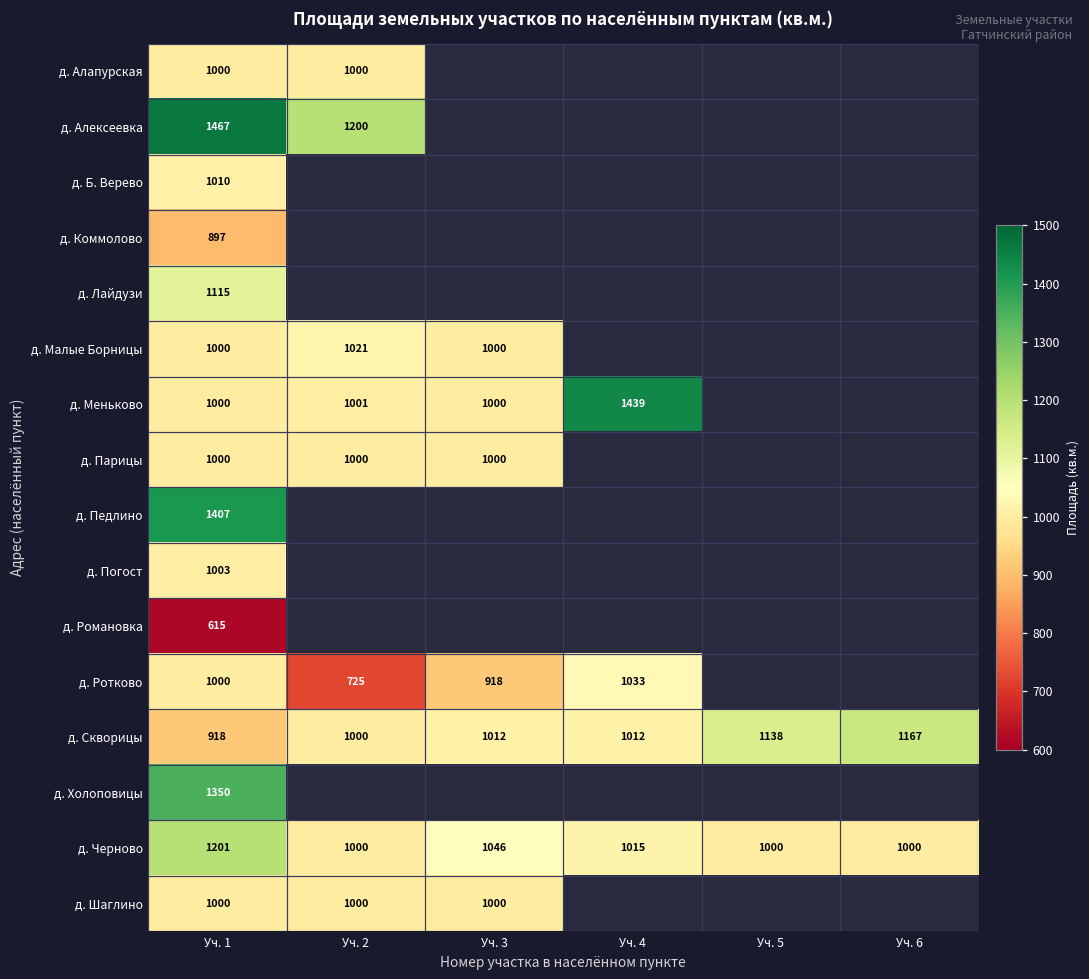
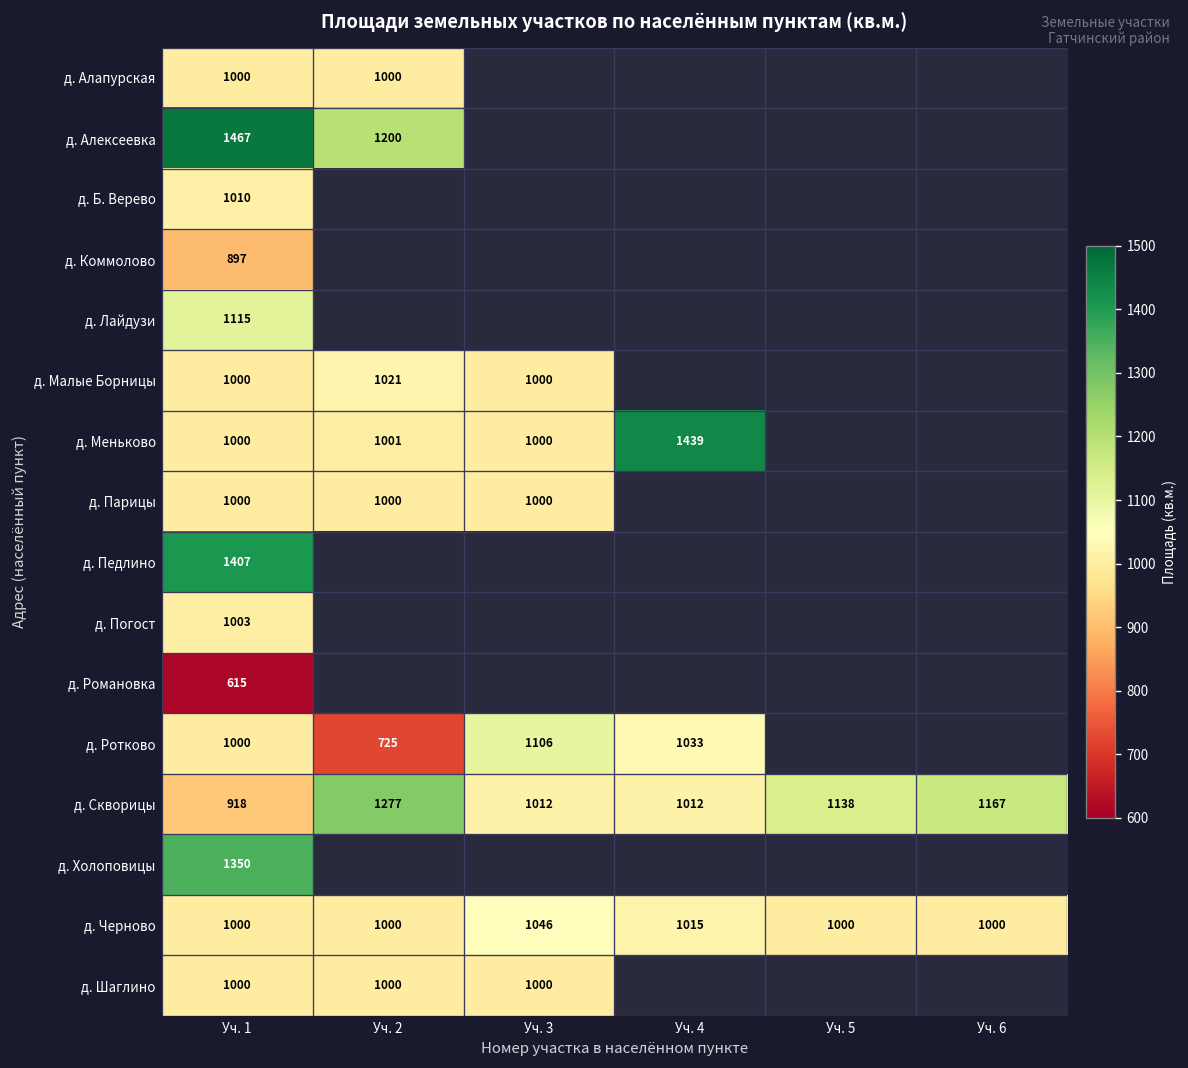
д. Ротково, Уч. 3: 918 -> 1106
д. Скворицы, Уч. 2: 1000 -> 1277
д. Черново, Уч. 1: 1201 -> 1000
